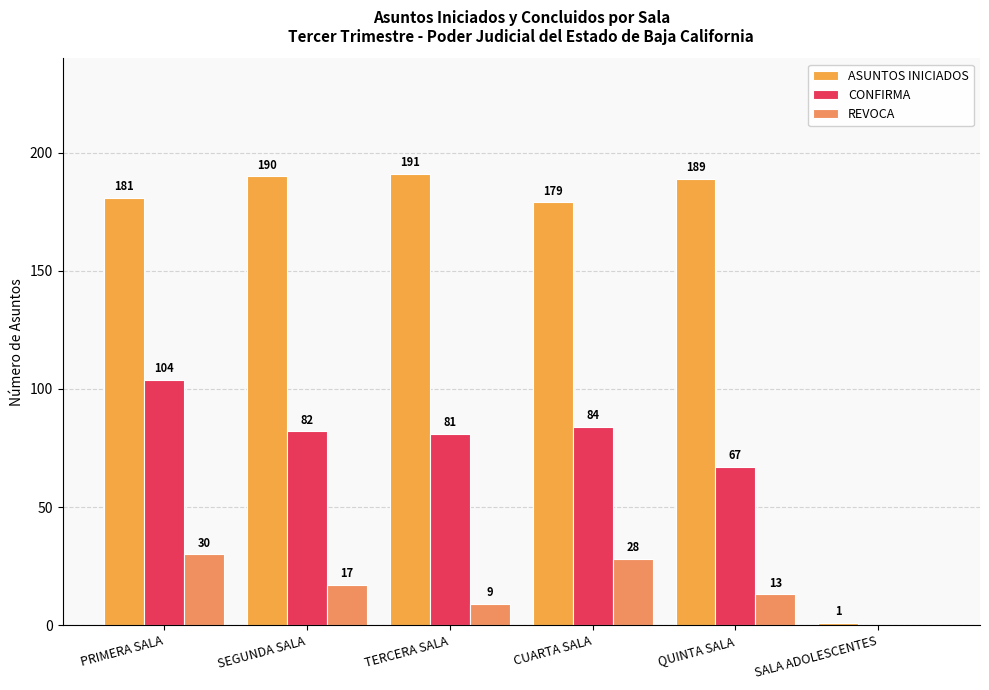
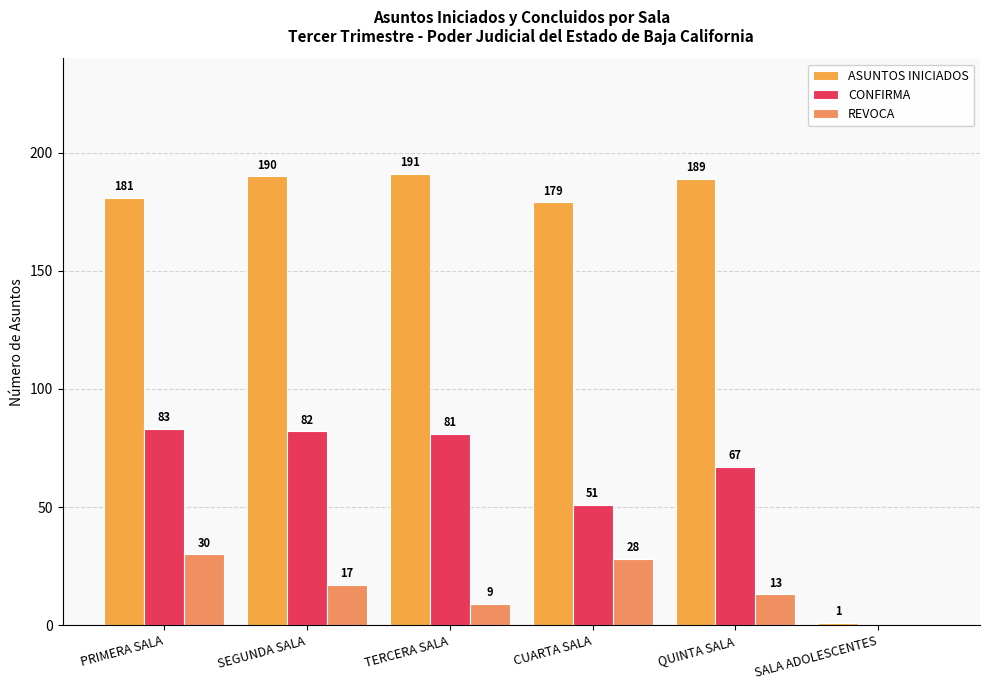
CONFIRMA, PRIMERA SALA: 104 -> 83
CONFIRMA, CUARTA SALA: 84 -> 51
